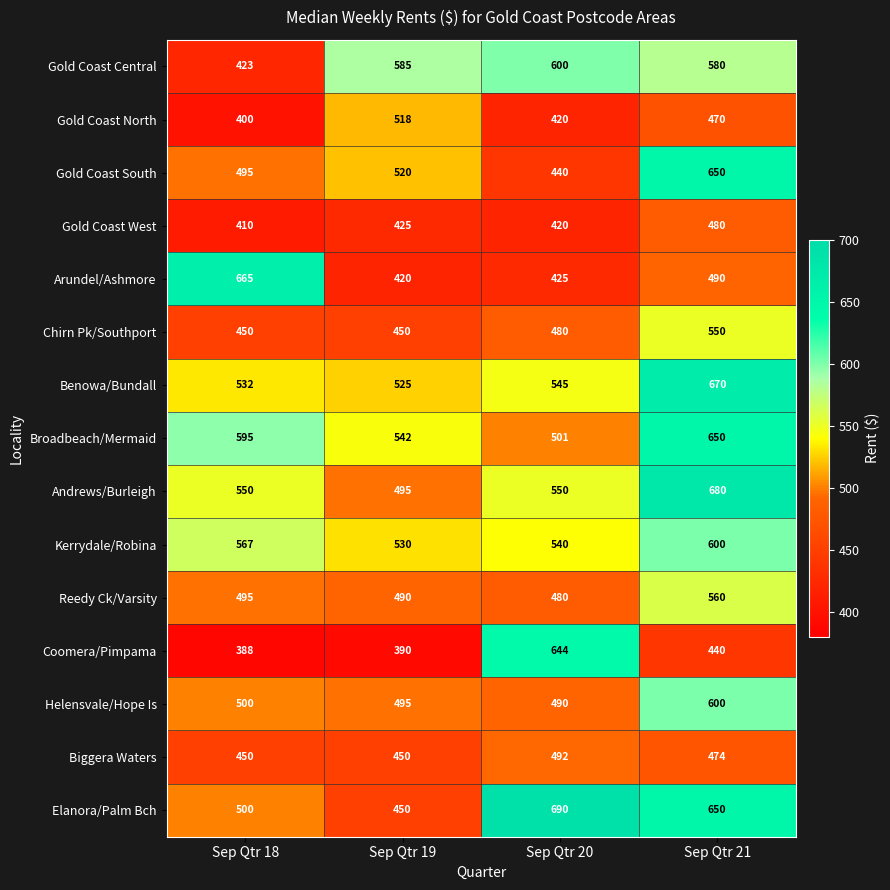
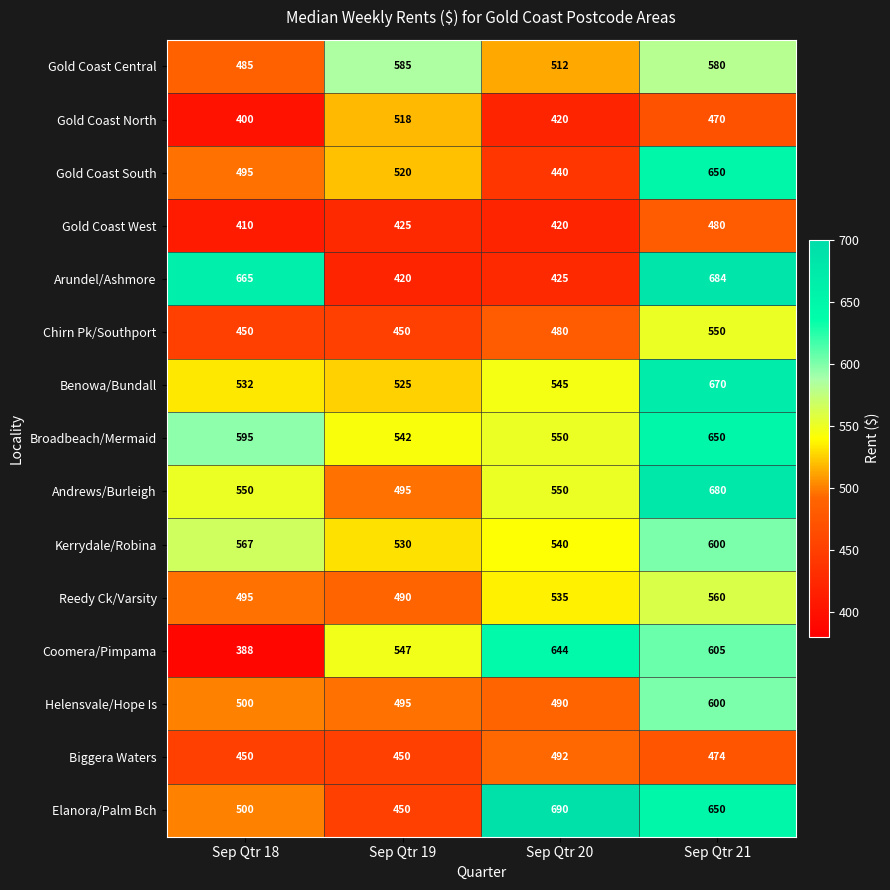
Gold Coast Central, Sep Qtr 18: 423 -> 485
Gold Coast Central, Sep Qtr 20: 600 -> 512
Arundel/Ashmore, Sep Qtr 21: 490 -> 684
Broadbeach/Mermaid, Sep Qtr 20: 501 -> 550
Reedy Ck/Varsity, Sep Qtr 20: 480 -> 535
Coomera/Pimpama, Sep Qtr 19: 390 -> 547
Coomera/Pimpama, Sep Qtr 21: 440 -> 605
